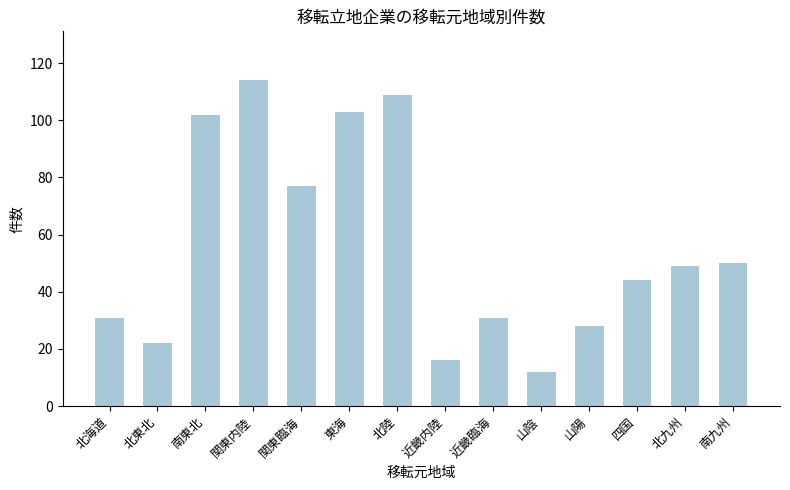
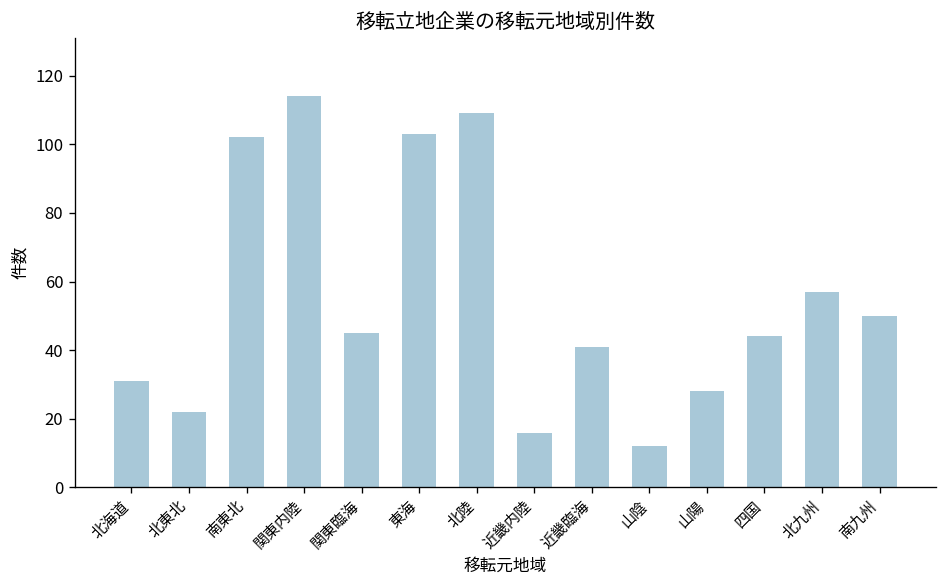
関東臨海: 77 -> 45
近畿臨海: 31 -> 41
北九州: 49 -> 57
